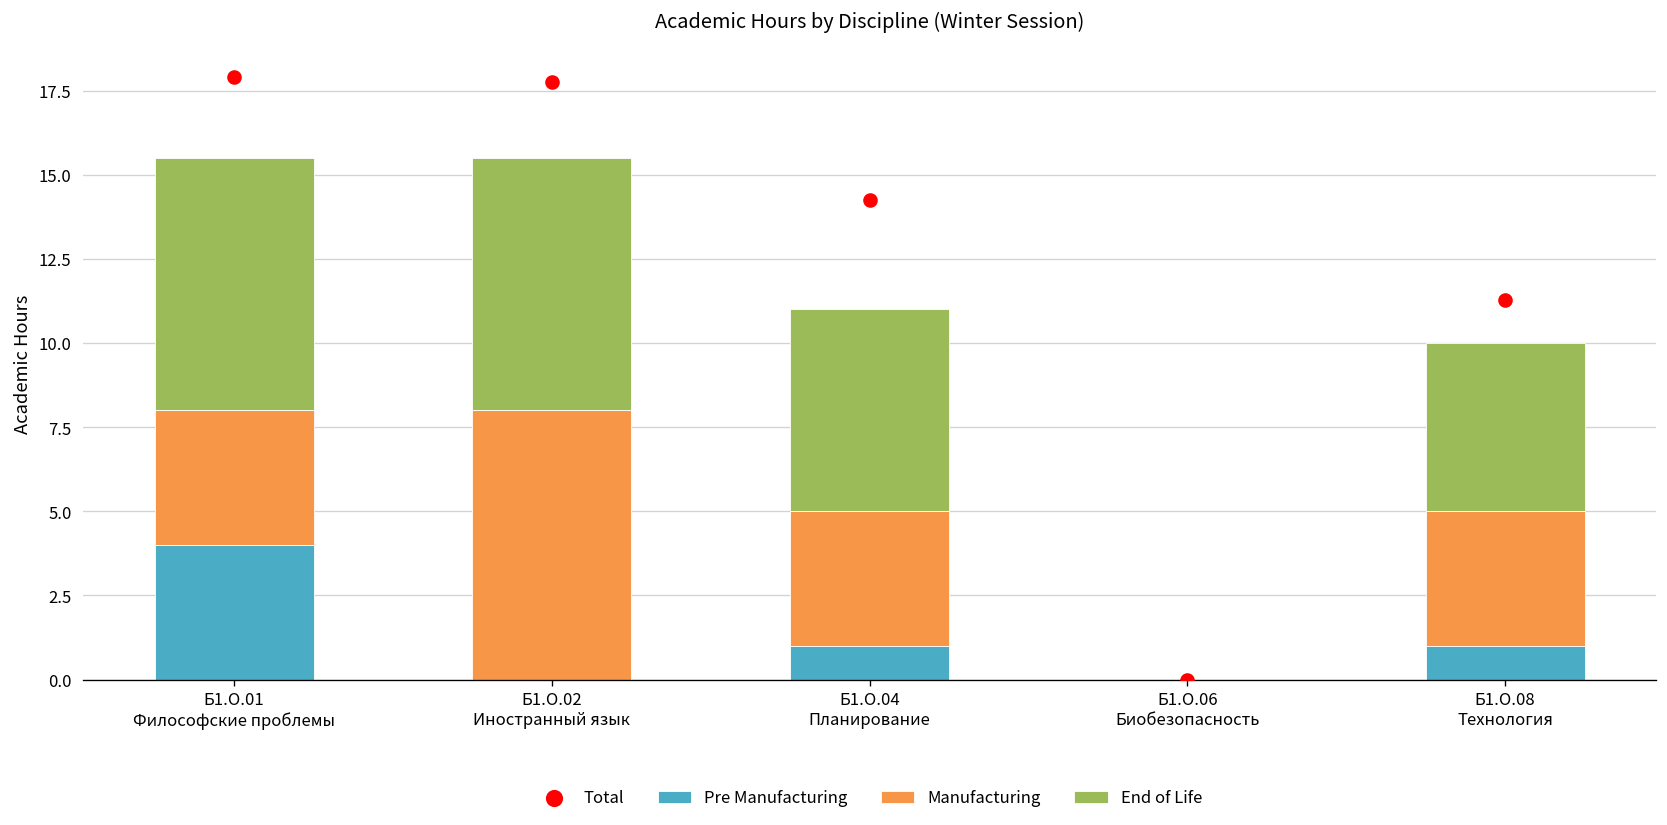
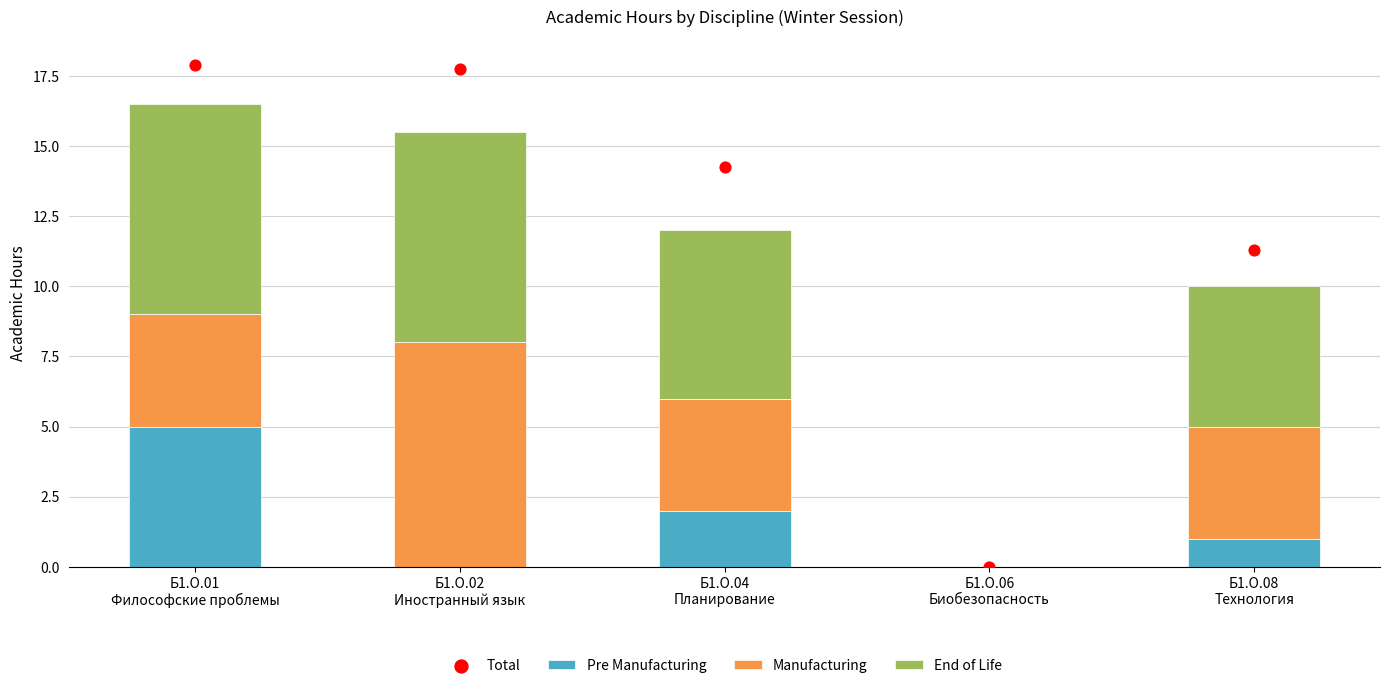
Pre Manufacturing, Б1.О.01 Философские проблемы: 4 -> 5
Pre Manufacturing, Б1.О.04 Планирование: 1 -> 2
